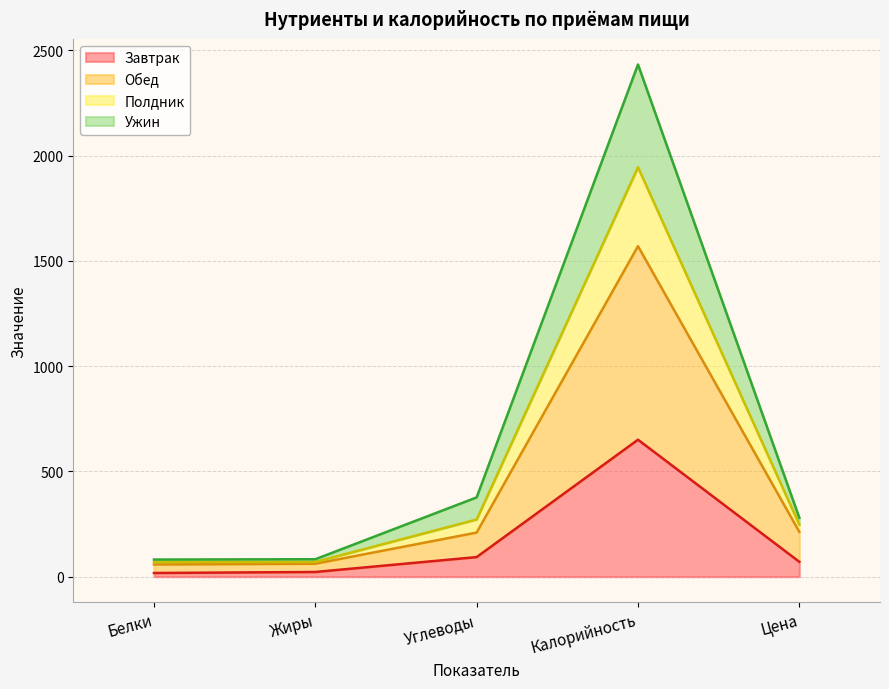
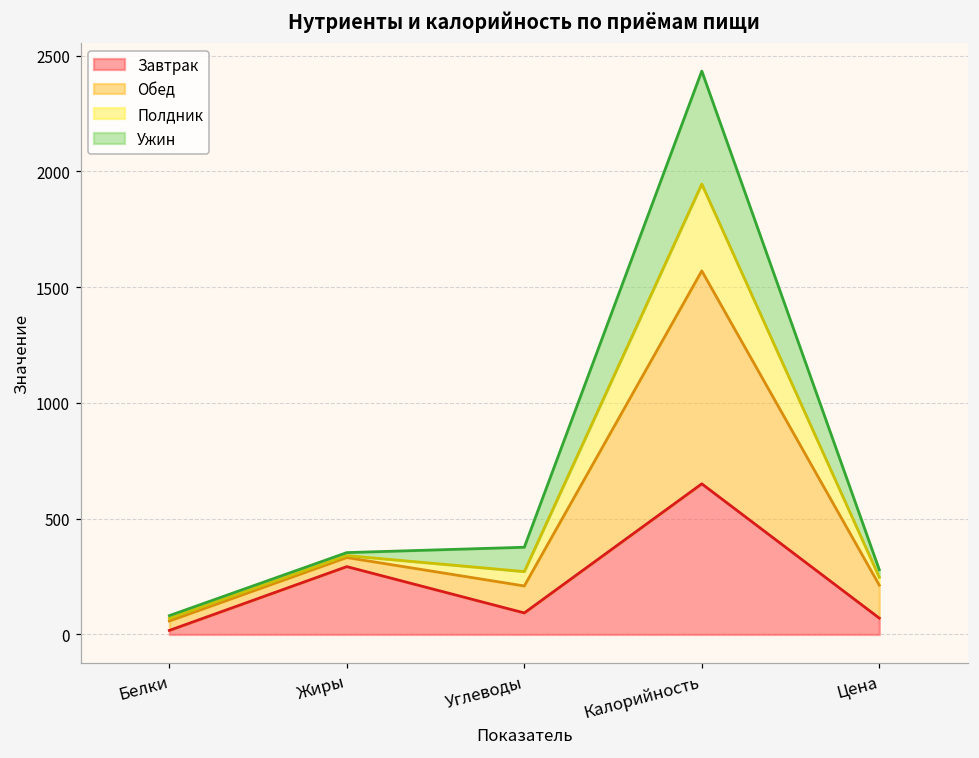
Завтрак, Жиры: 20 -> 290
